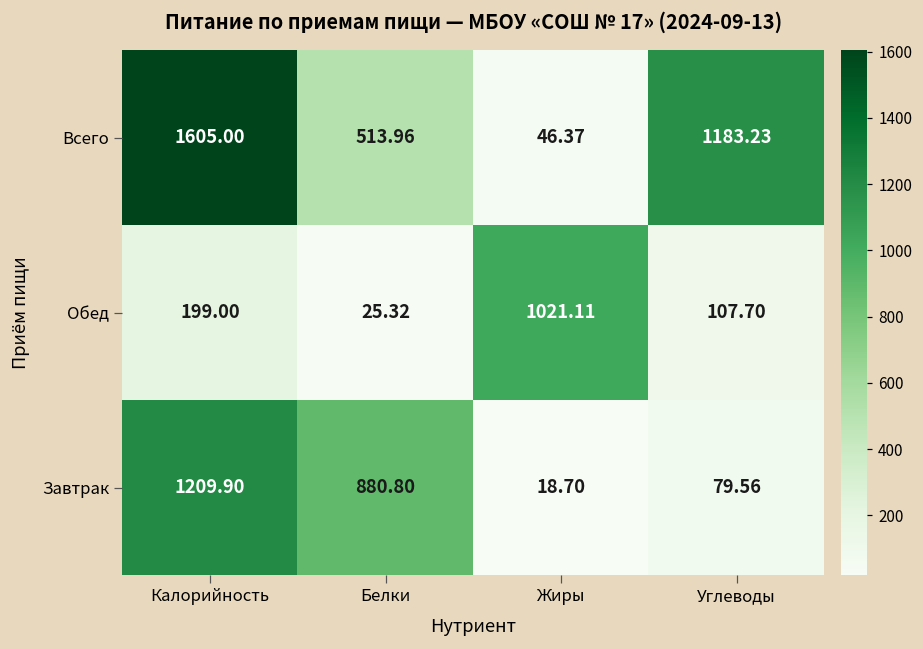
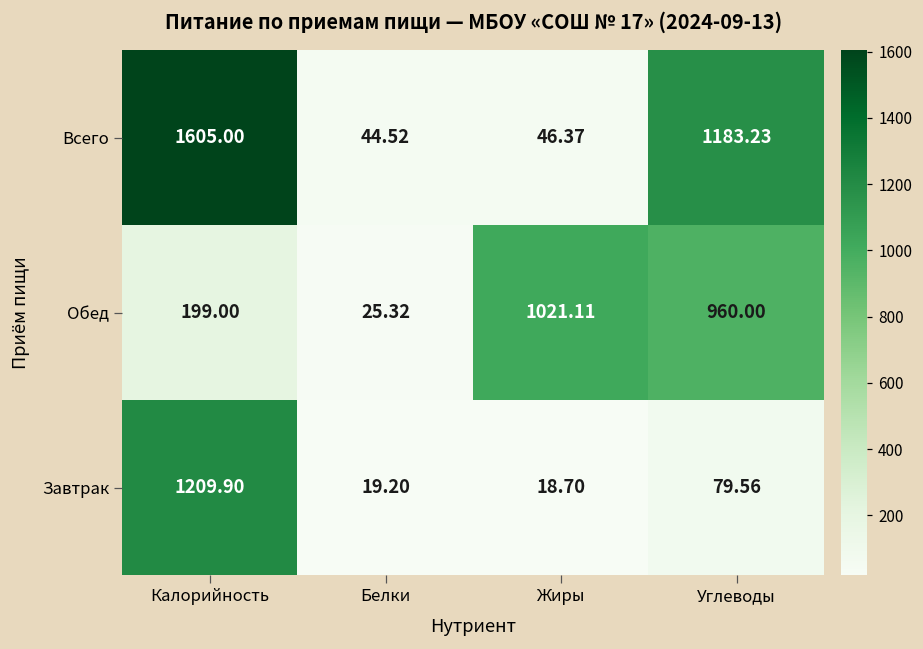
Всего, Белки: 513.96 -> 44.52
Обед, Углеводы: 107.70 -> 960.00
Завтрак, Белки: 880.80 -> 19.20
